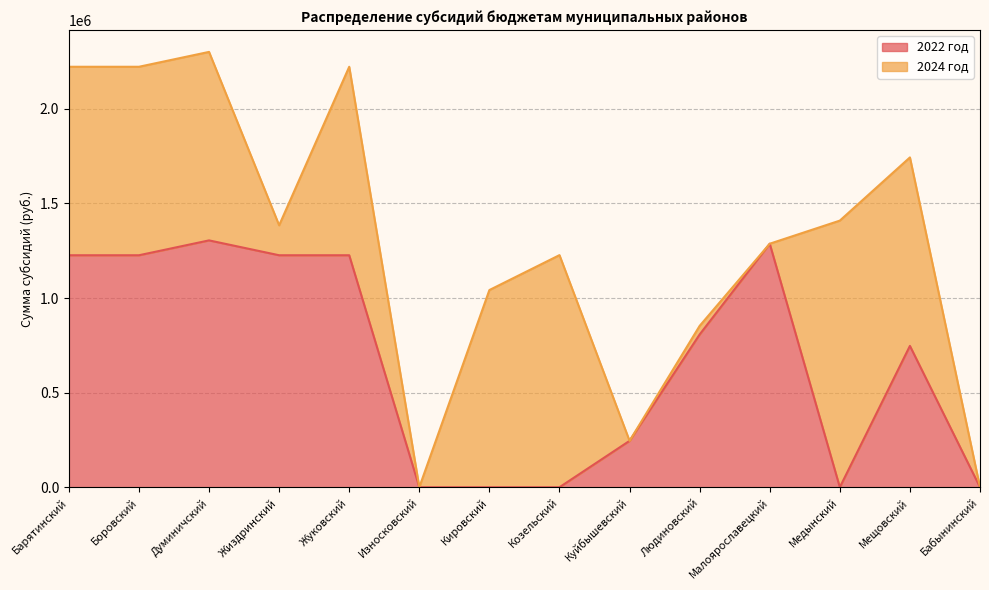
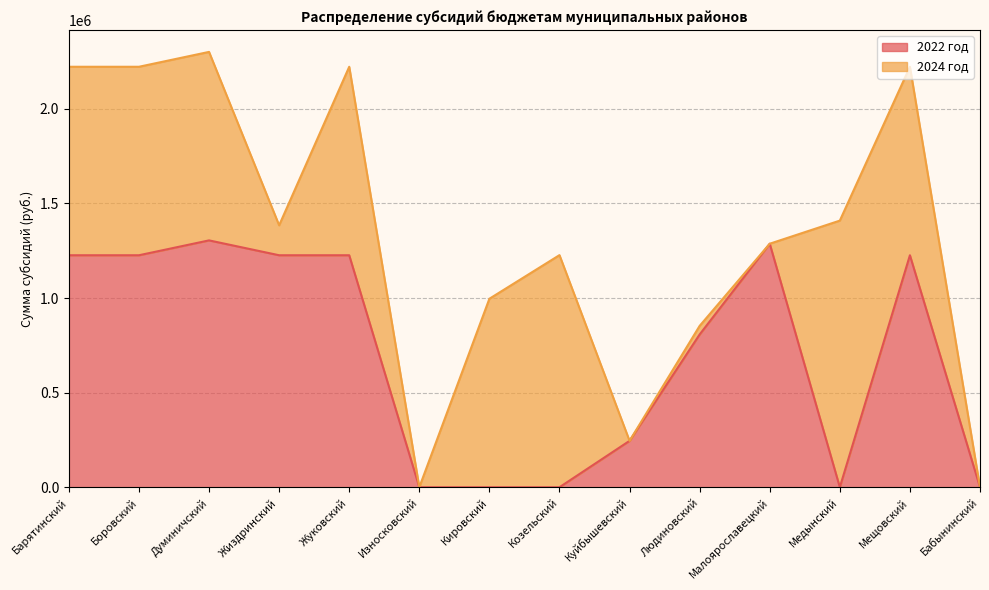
2024 год, Кировский: 1040000 -> 1000000
2022 год, Мещовский: 750000 -> 1230000
